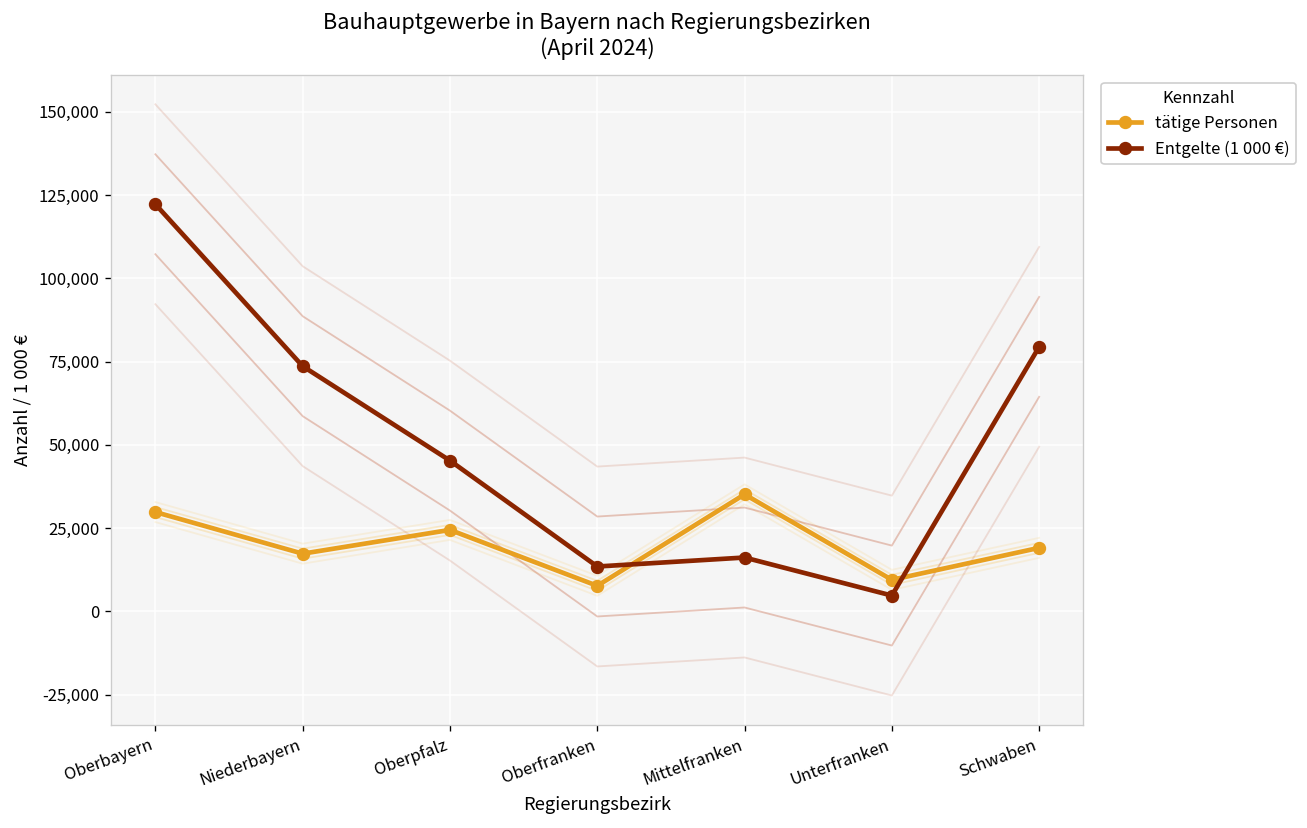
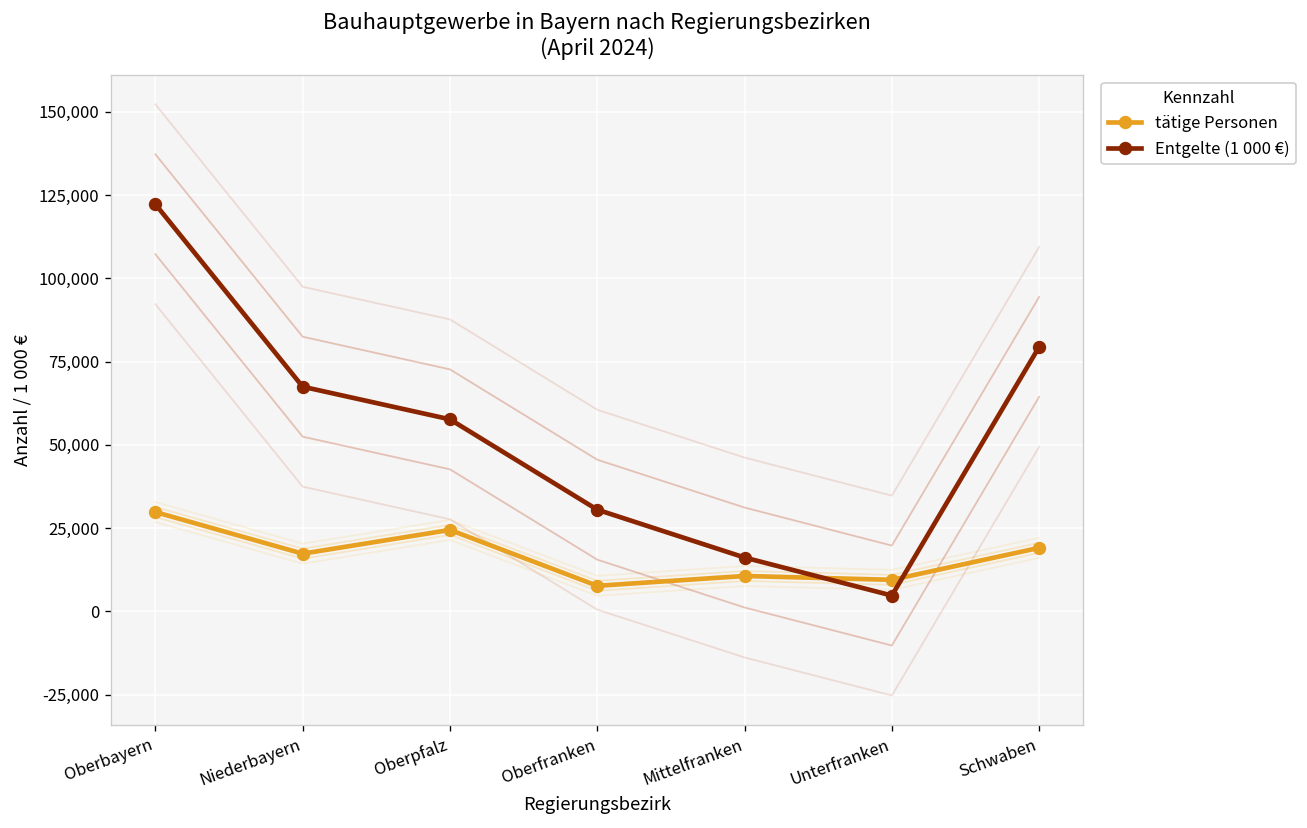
Entgelte (1 000 €), Niederbayern: 74,000 -> 67,000
Entgelte (1 000 €), Oberpfalz: 45,000 -> 58,000
Entgelte (1 000 €), Oberfranken: 14,000 -> 31,000
tätige Personen, Mittelfranken: 35,000 -> 11,000
